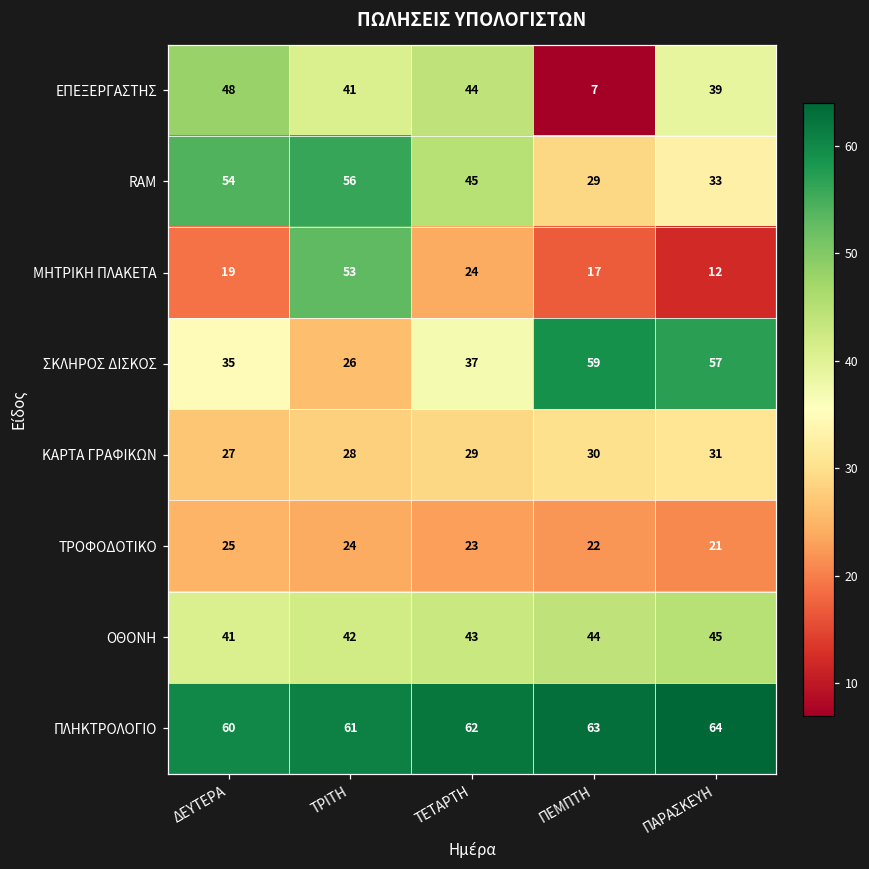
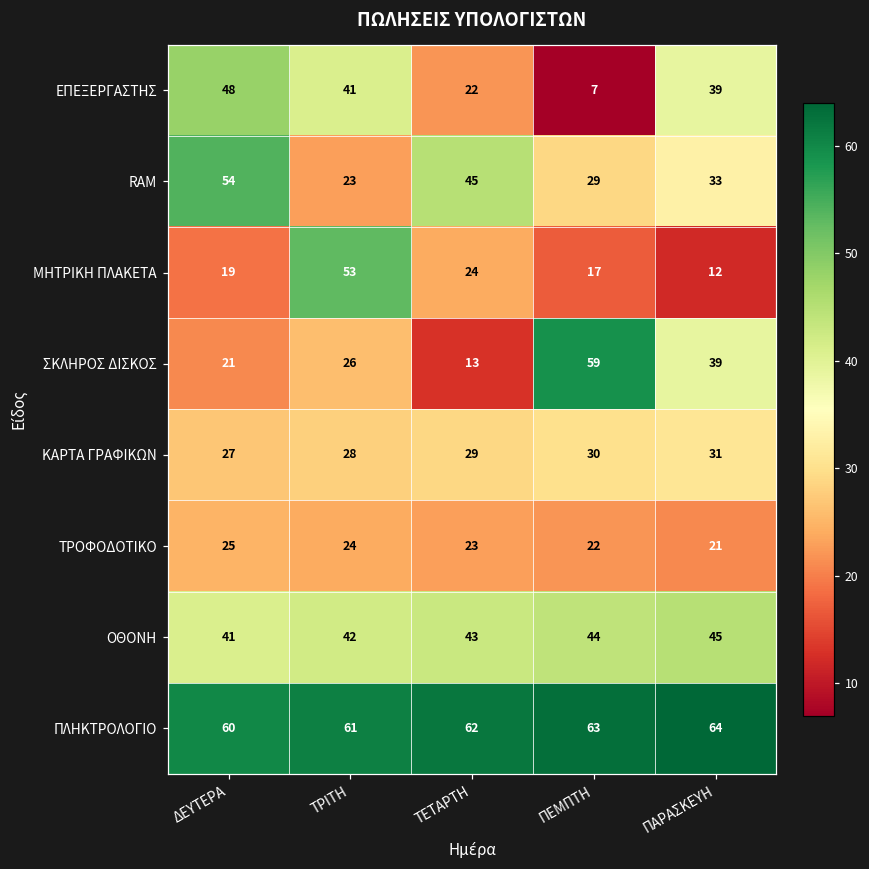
ΕΠΕΞΕΡΓΑΣΤΗΣ, ΤΕΤΑΡΤΗ: 44 -> 22
RAM, ΤΡΙΤΗ: 56 -> 23
ΣΚΛΗΡΟΣ ΔΙΣΚΟΣ, ΔΕΥΤΕΡΑ: 35 -> 21
ΣΚΛΗΡΟΣ ΔΙΣΚΟΣ, ΤΕΤΑΡΤΗ: 37 -> 13
ΣΚΛΗΡΟΣ ΔΙΣΚΟΣ, ΠΑΡΑΣΚΕΥΗ: 57 -> 39
